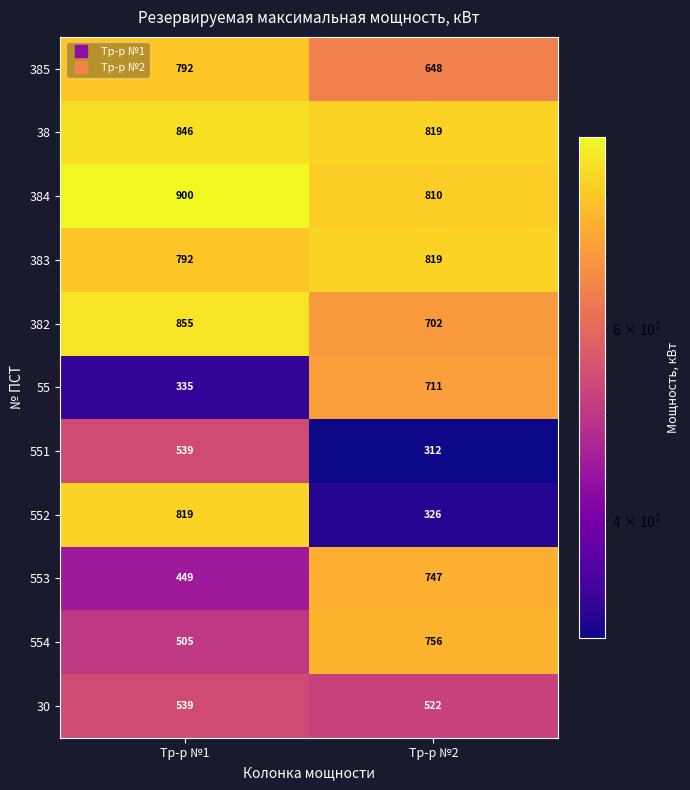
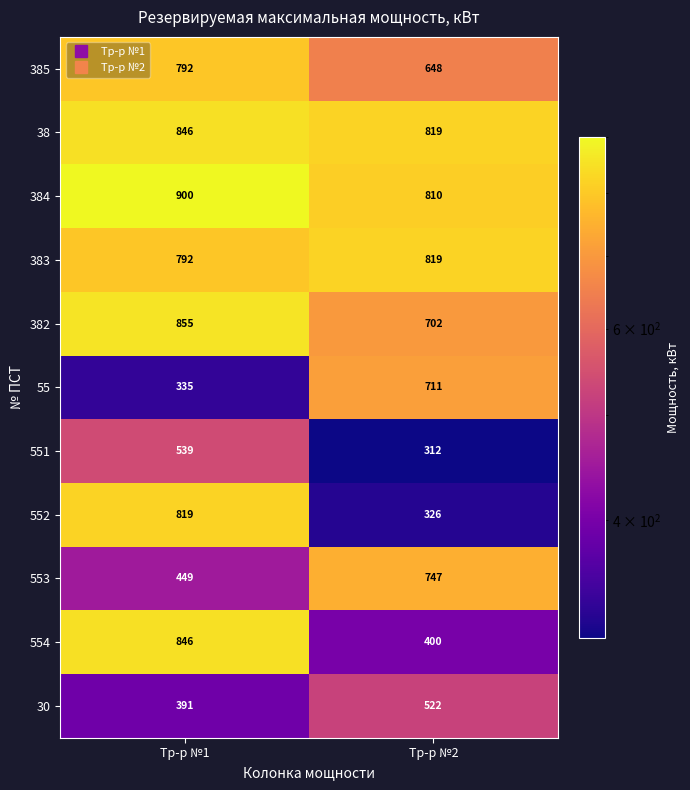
554, Тр-р №1: 505 -> 846
554, Тр-р №2: 756 -> 400
30, Тр-р №1: 539 -> 391
